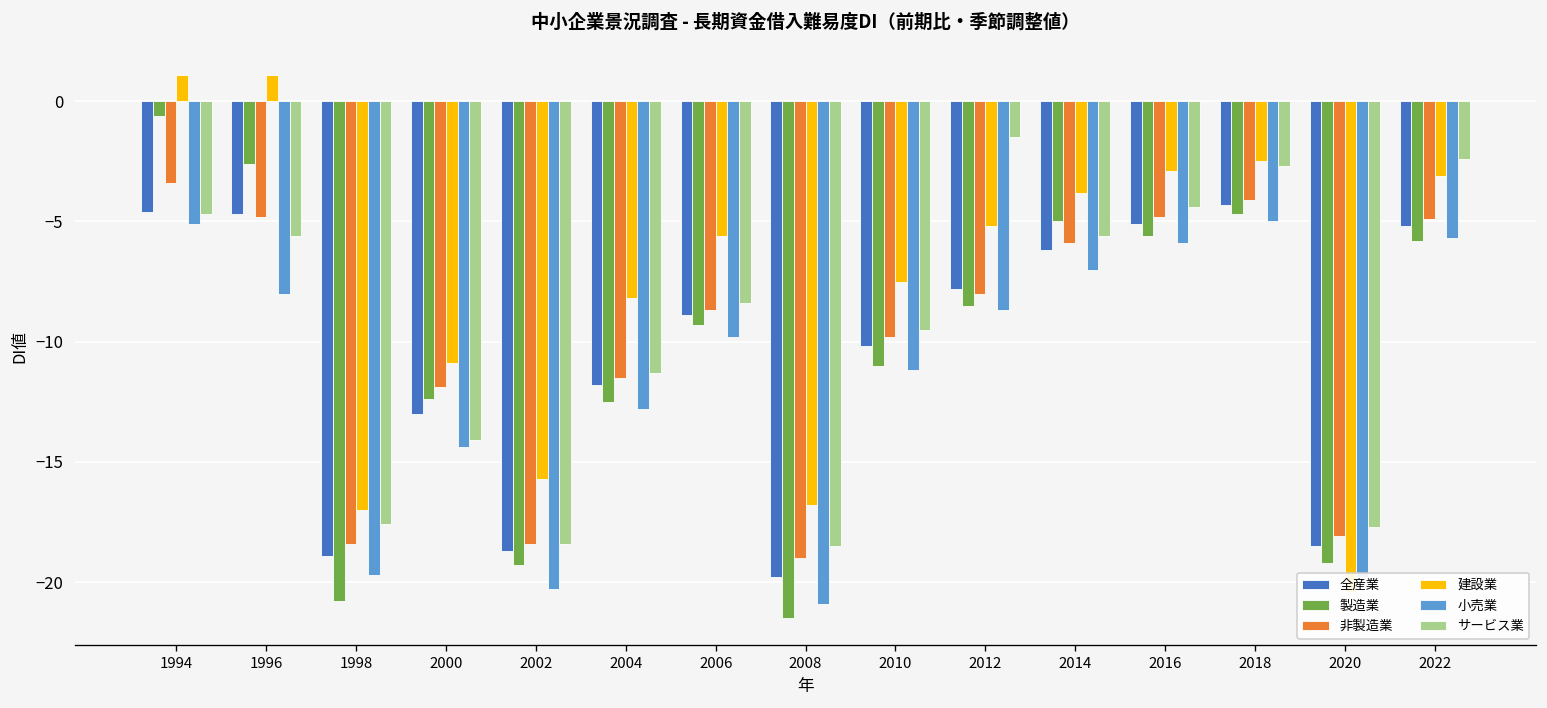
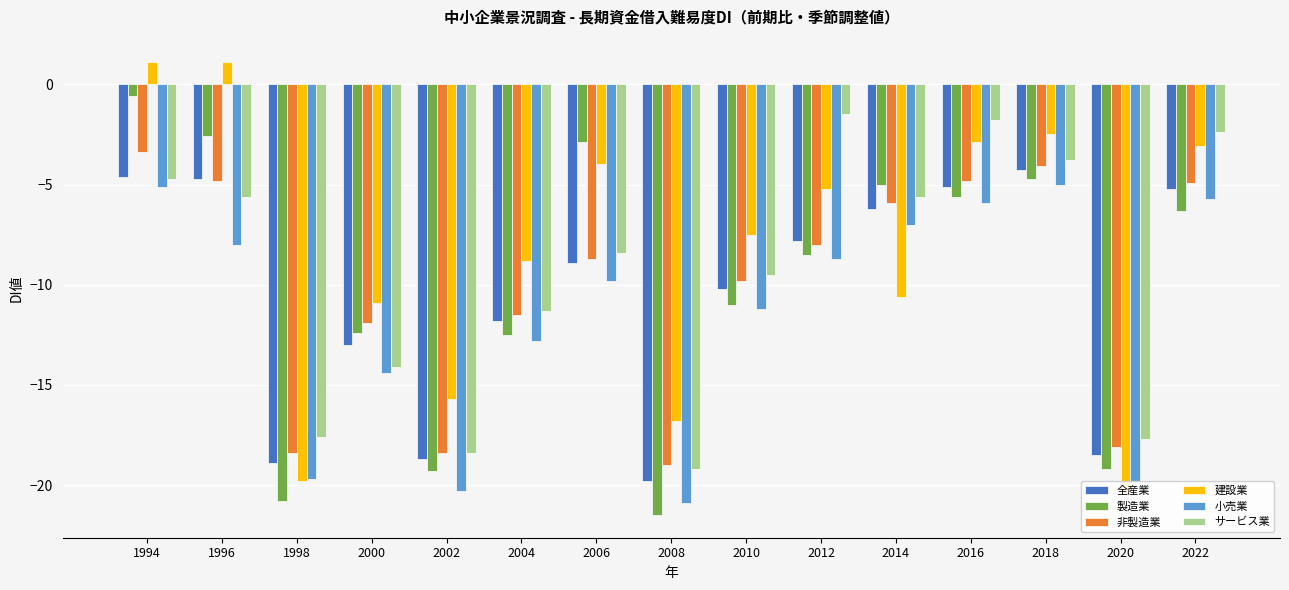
建設業, 1998: -17.0 -> -19.8
建設業, 2004: -8.2 -> -8.8
製造業, 2006: -9.3 -> -2.9
建設業, 2006: -5.6 -> -4.0
サービス業, 2008: -18.5 -> -19.2
建設業, 2014: -3.8 -> -10.6
サービス業, 2016: -4.4 -> -1.8
サービス業, 2018: -2.7 -> -3.8
製造業, 2022: -5.8 -> -6.3
